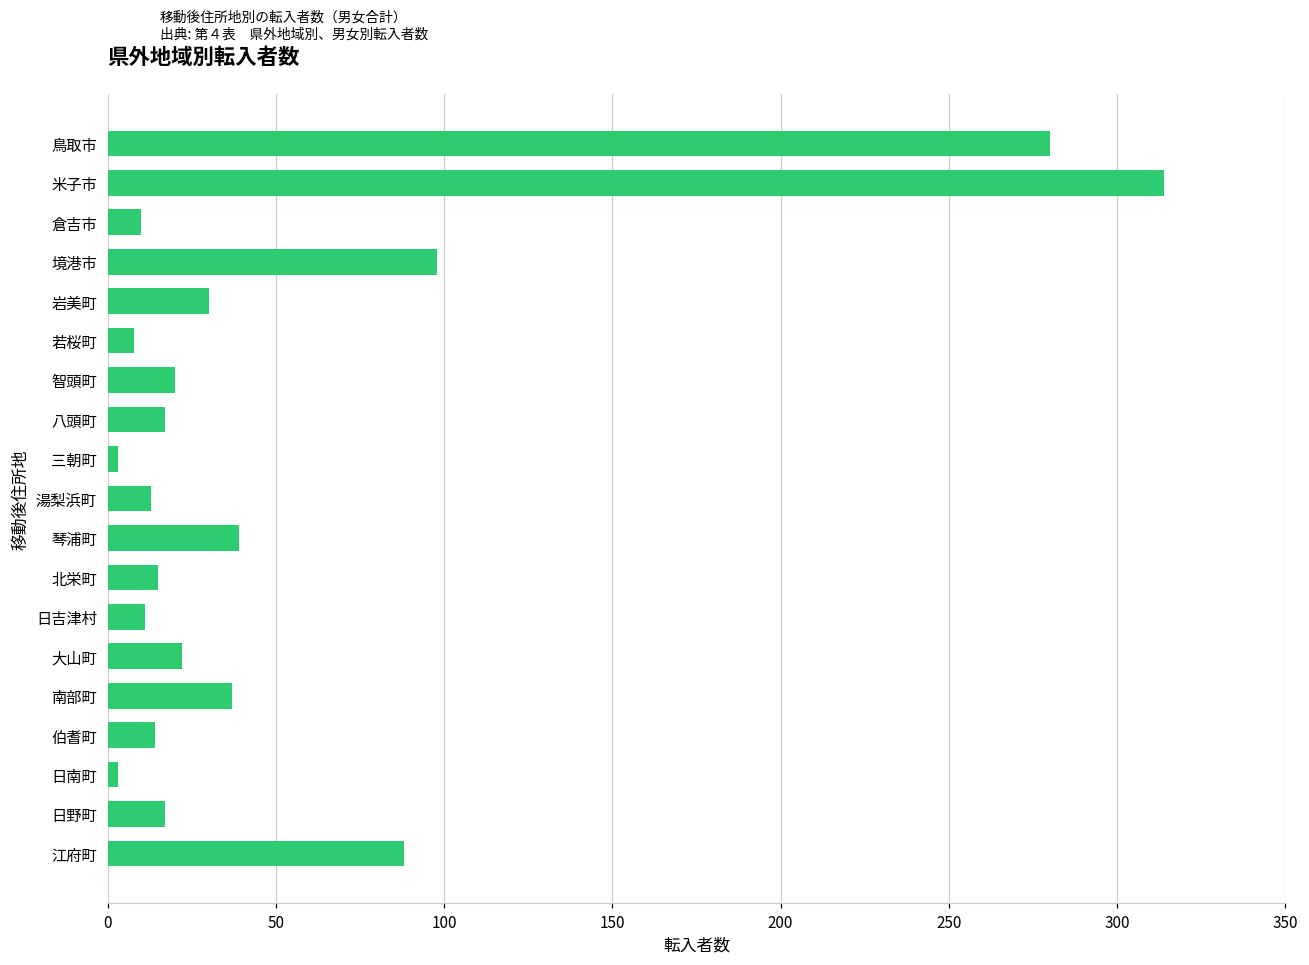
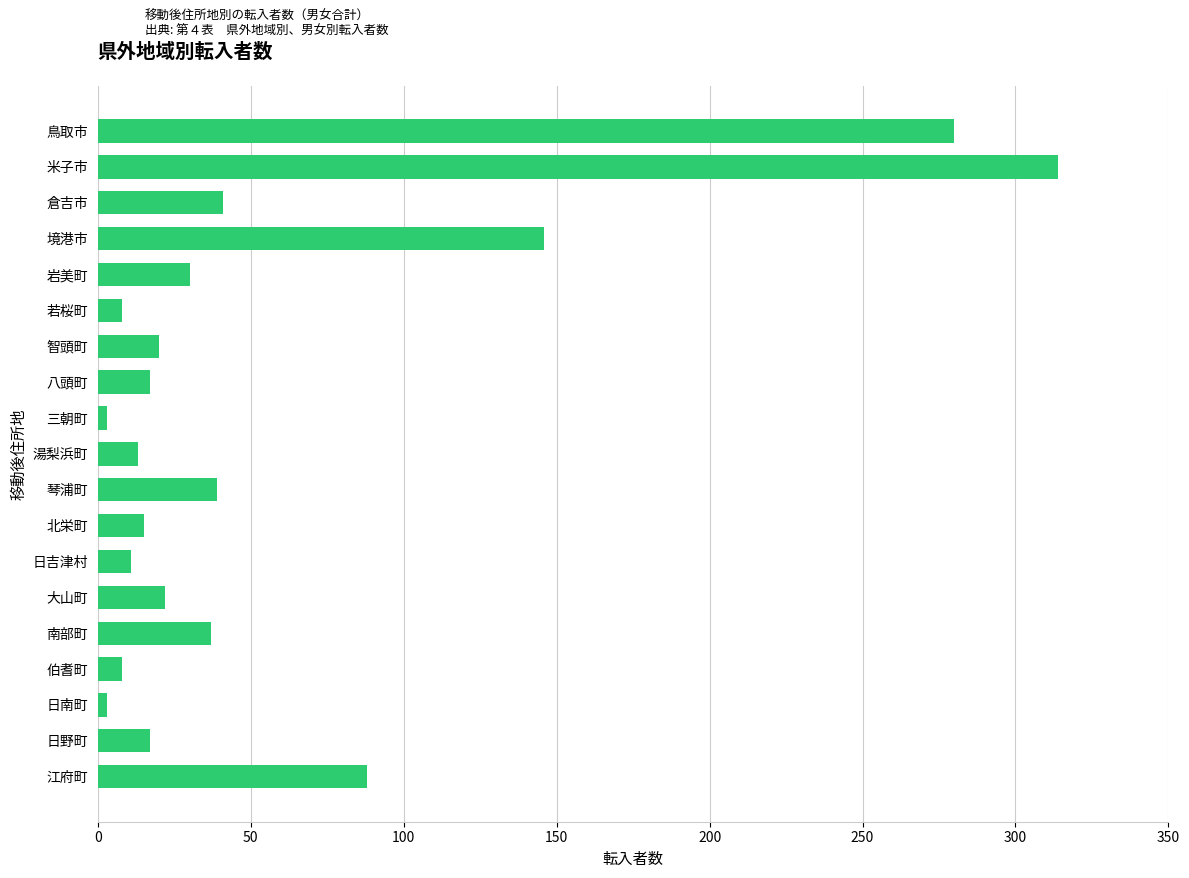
倉吉市: 10 -> 41
境港市: 98 -> 146
伯耆町: 14 -> 8
